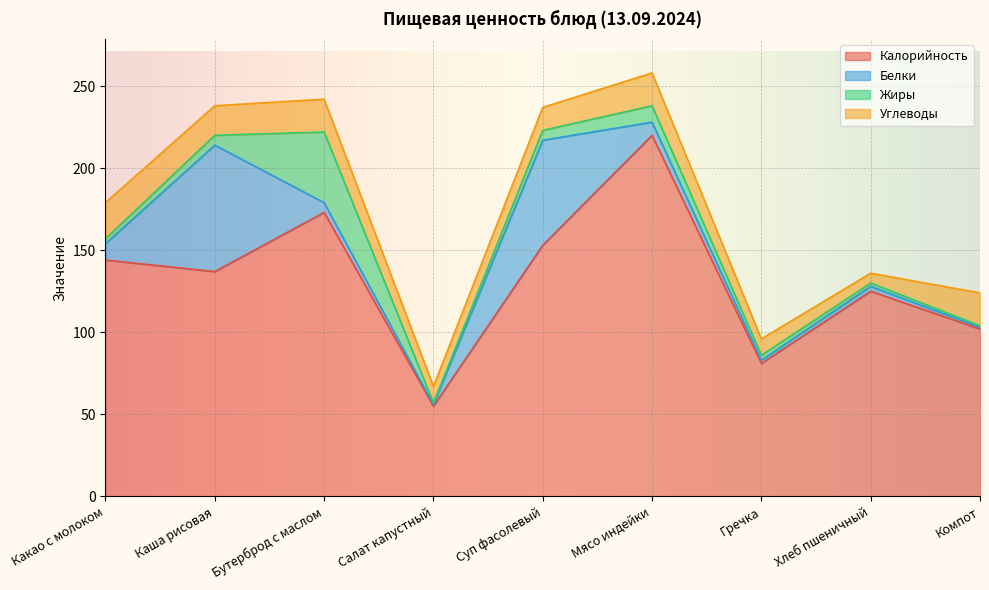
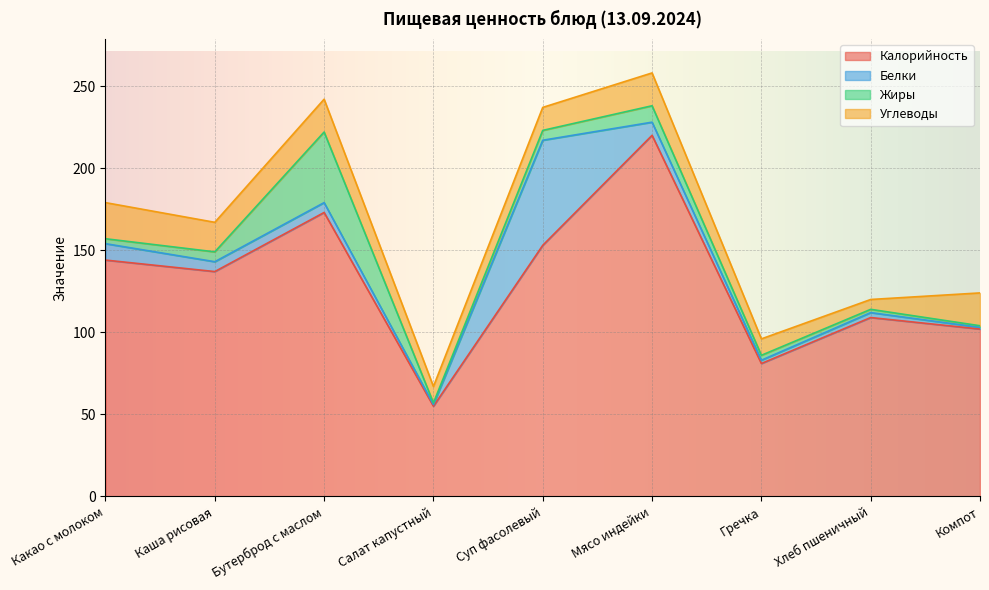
Белки, Каша рисовая: 77 -> 6
Калорийность, Хлеб пшеничный: 125 -> 109
